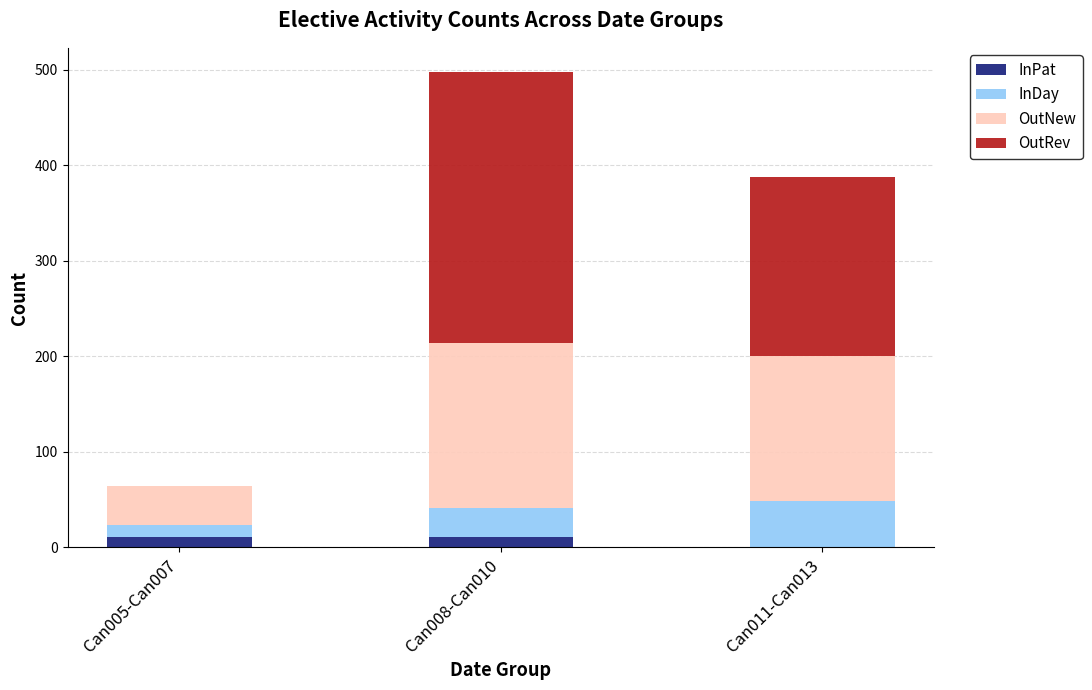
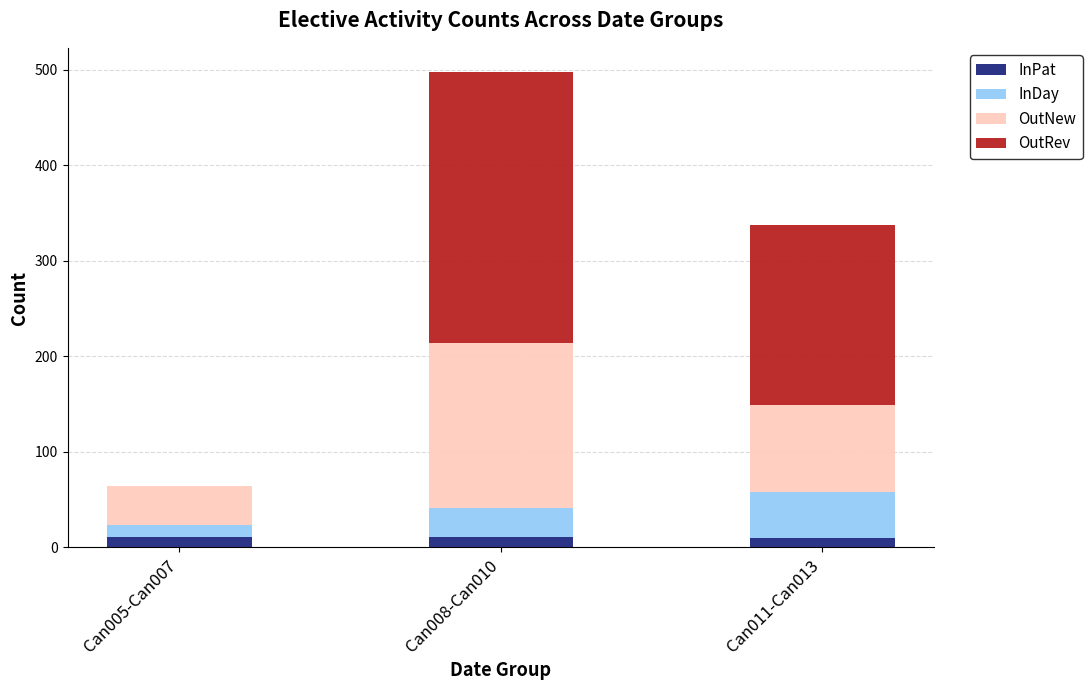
InPat, Can011-Can013: 0 -> 10
OutNew, Can011-Can013: 150 -> 90
